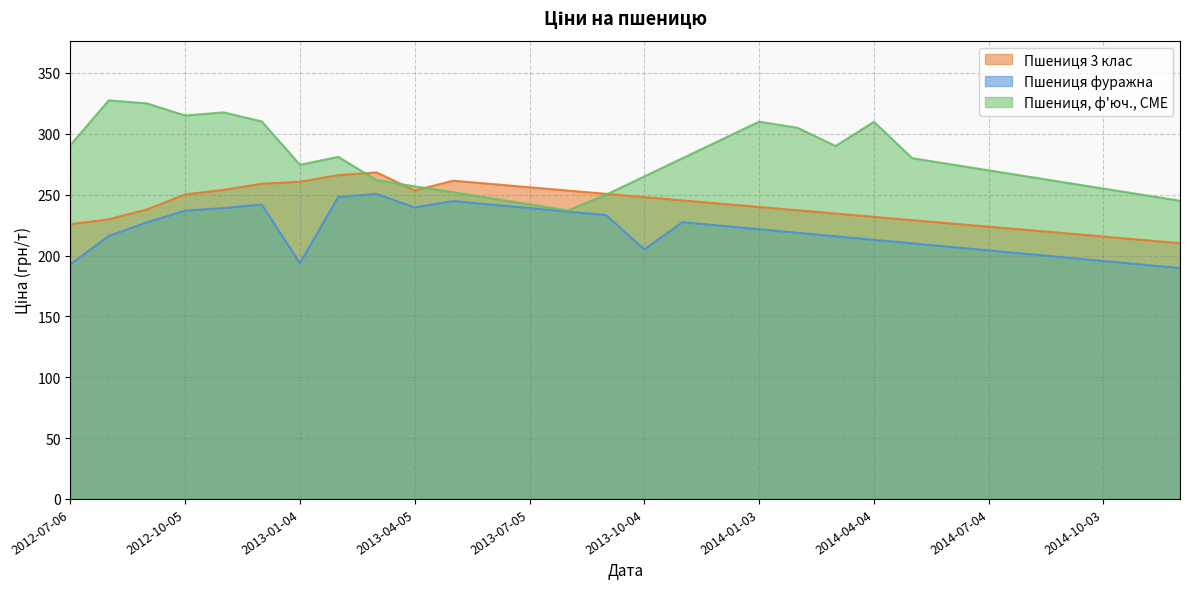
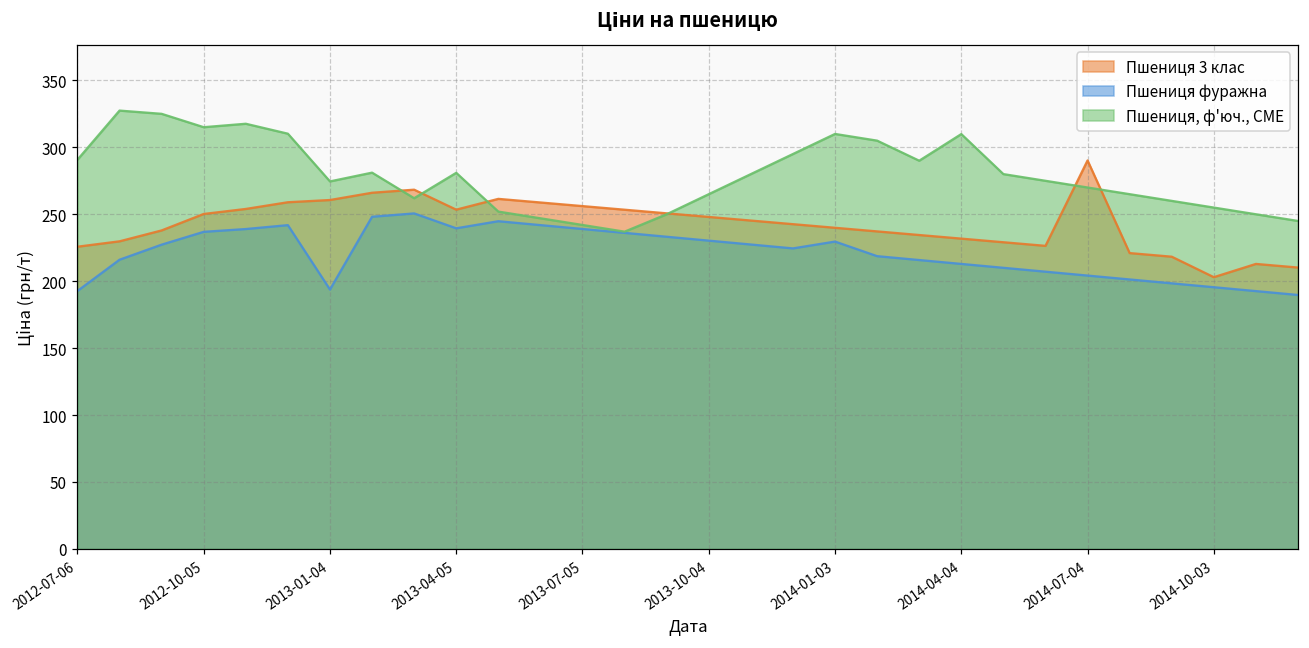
Пшениця, ф'юч., CME, 2013-04-05: 257 -> 281
Пшениця фуражна, 2013-10-04: 205 -> 230
Пшениця фуражна, 2014-01-03: 222 -> 230
Пшениця 3 клас, 2014-07-04: 224 -> 290
Пшениця 3 клас, 2014-10-03: 216 -> 203
